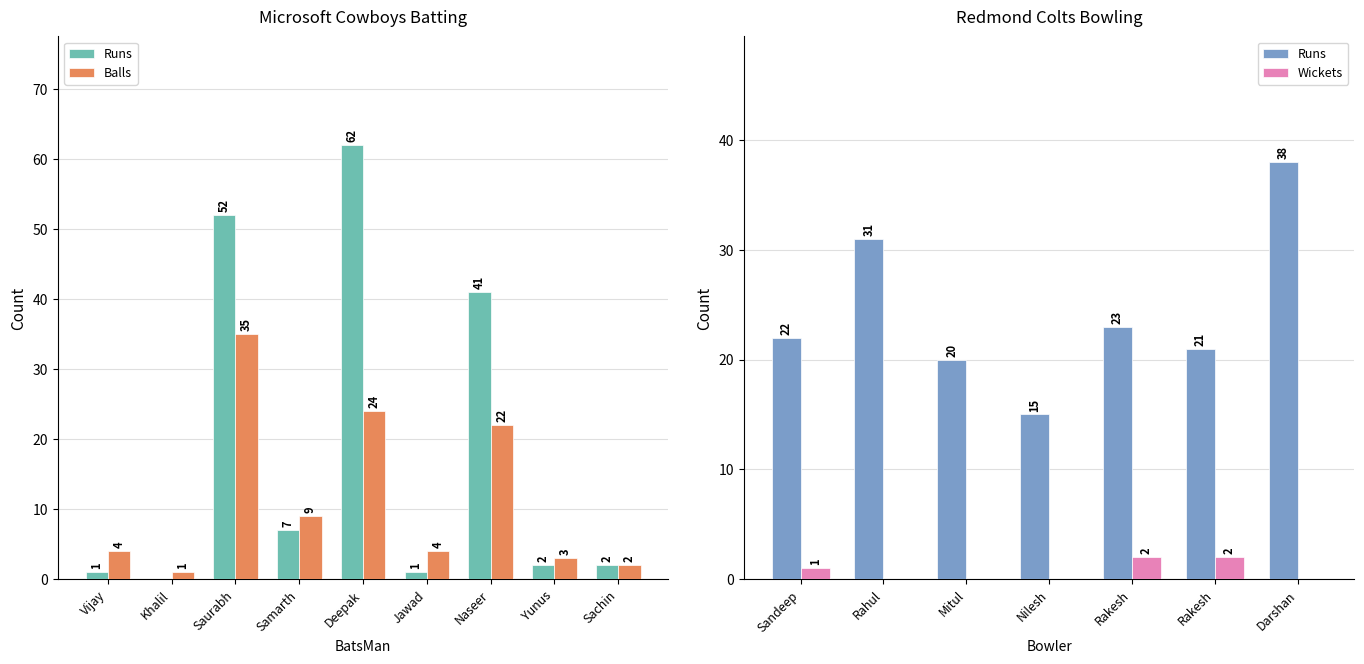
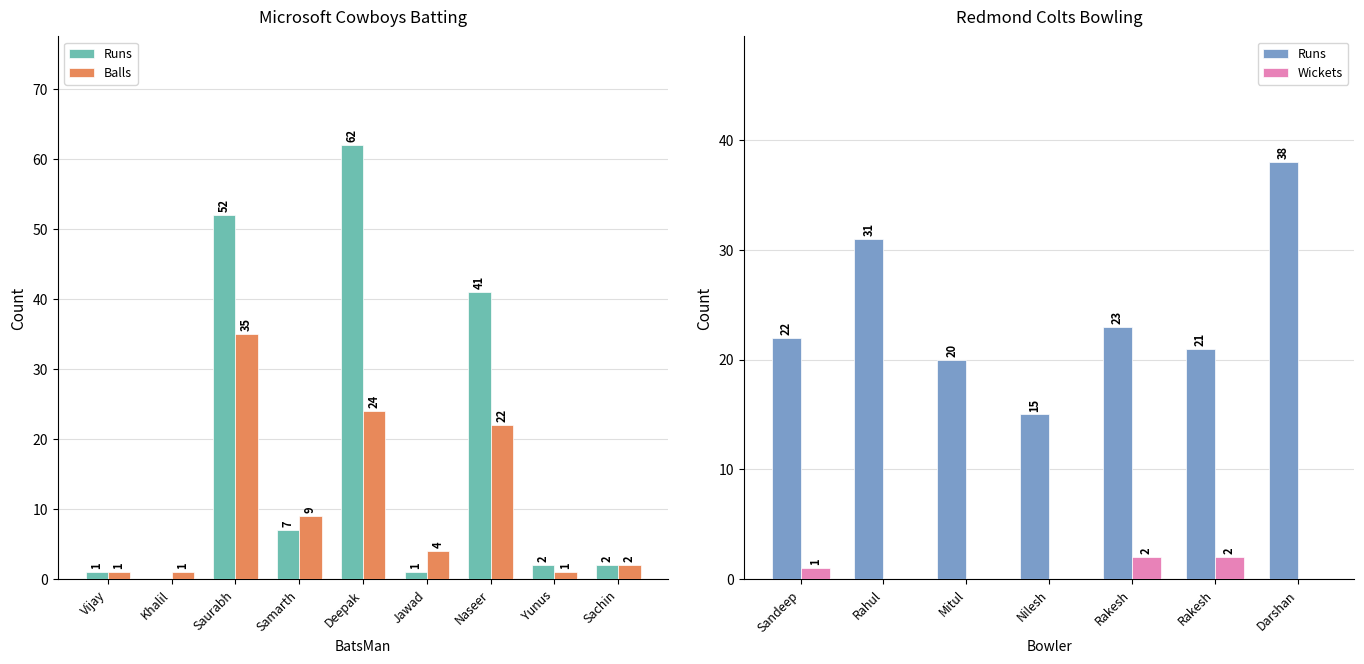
Microsoft Cowboys Batting, Balls, Vijay: 4 -> 1
Microsoft Cowboys Batting, Balls, Yunus: 3 -> 1
